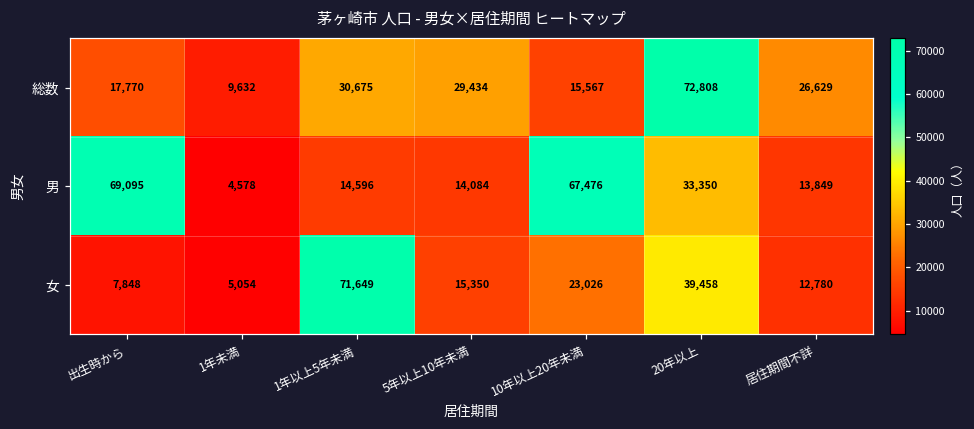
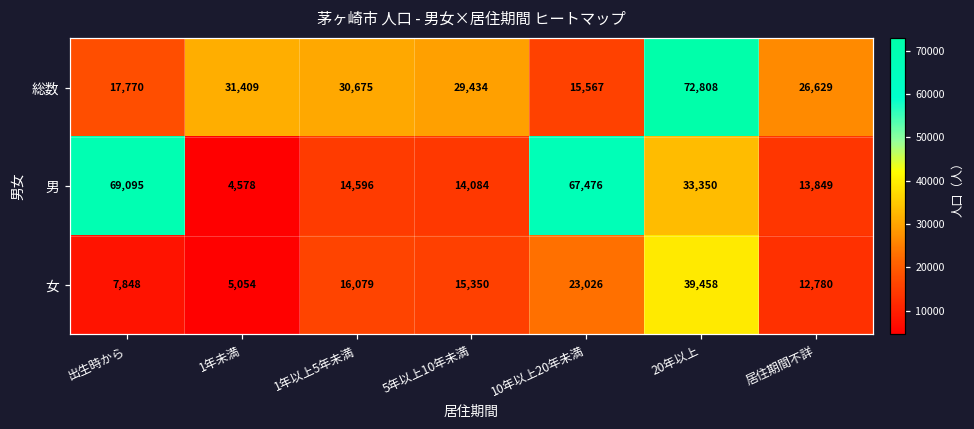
総数, 1年未満: 9,632 -> 31,409
女, 1年以上5年未満: 71,649 -> 16,079
